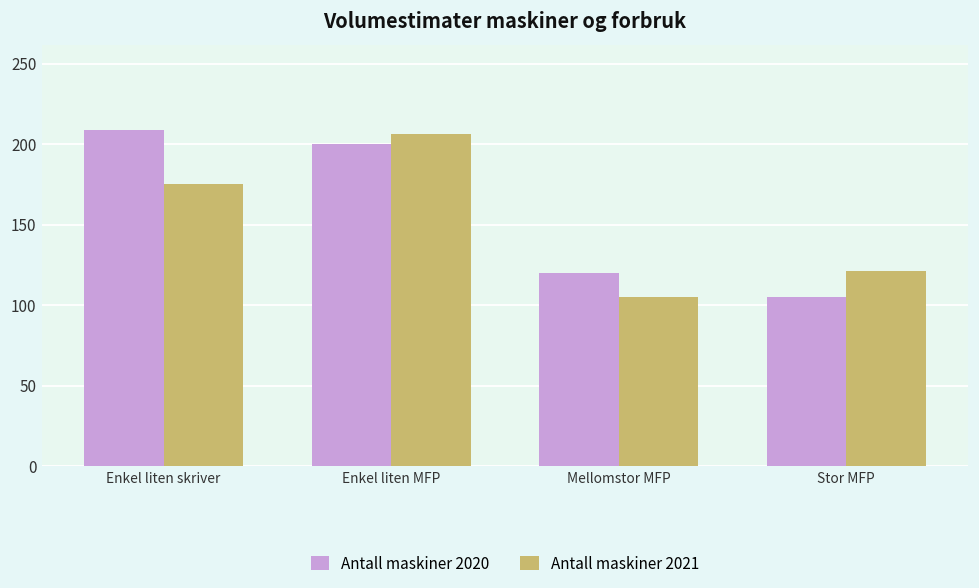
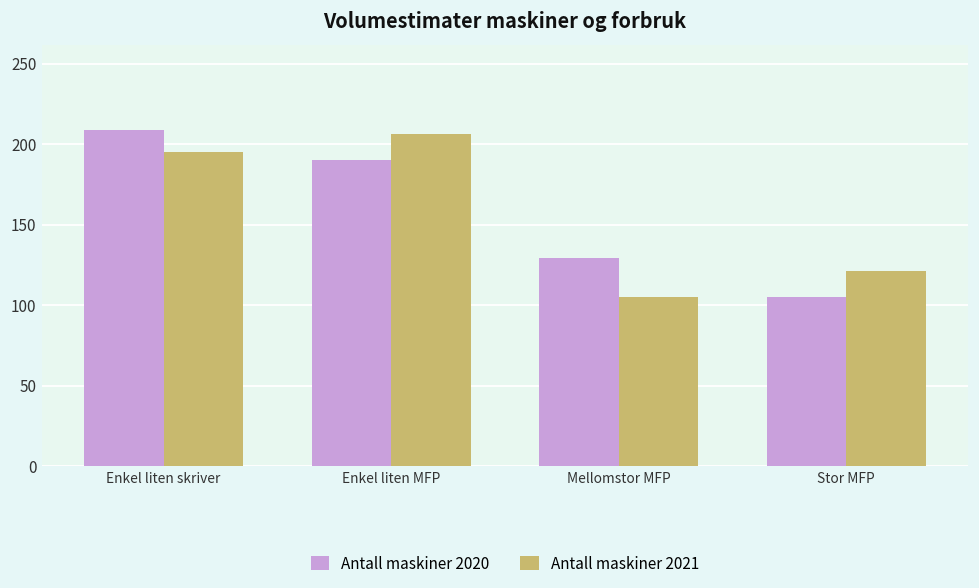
Antall maskiner 2021, Enkel liten skriver: 175 -> 195
Antall maskiner 2020, Enkel liten MFP: 200 -> 190
Antall maskiner 2020, Mellomstor MFP: 120 -> 129
